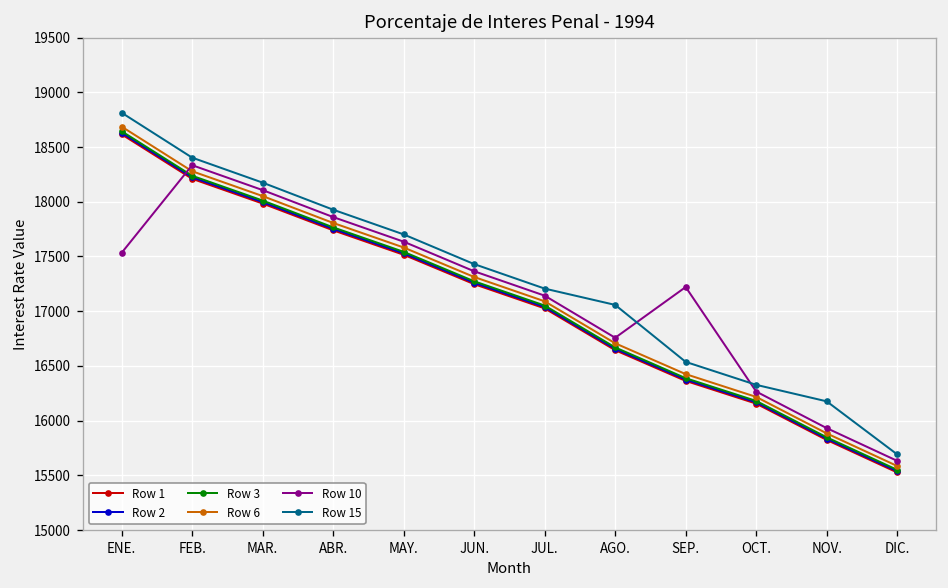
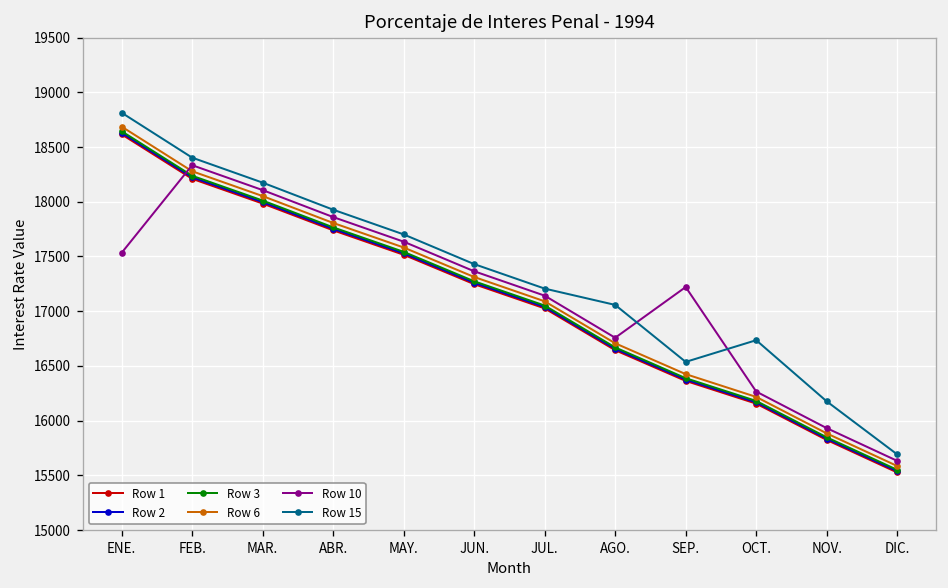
Row 15, OCT.: 16300 -> 16700
